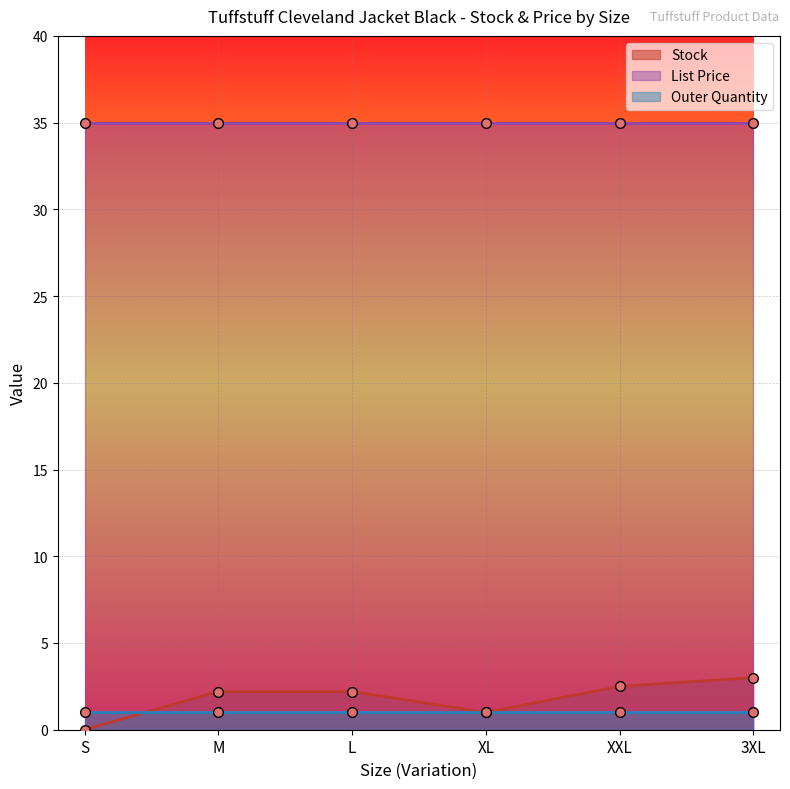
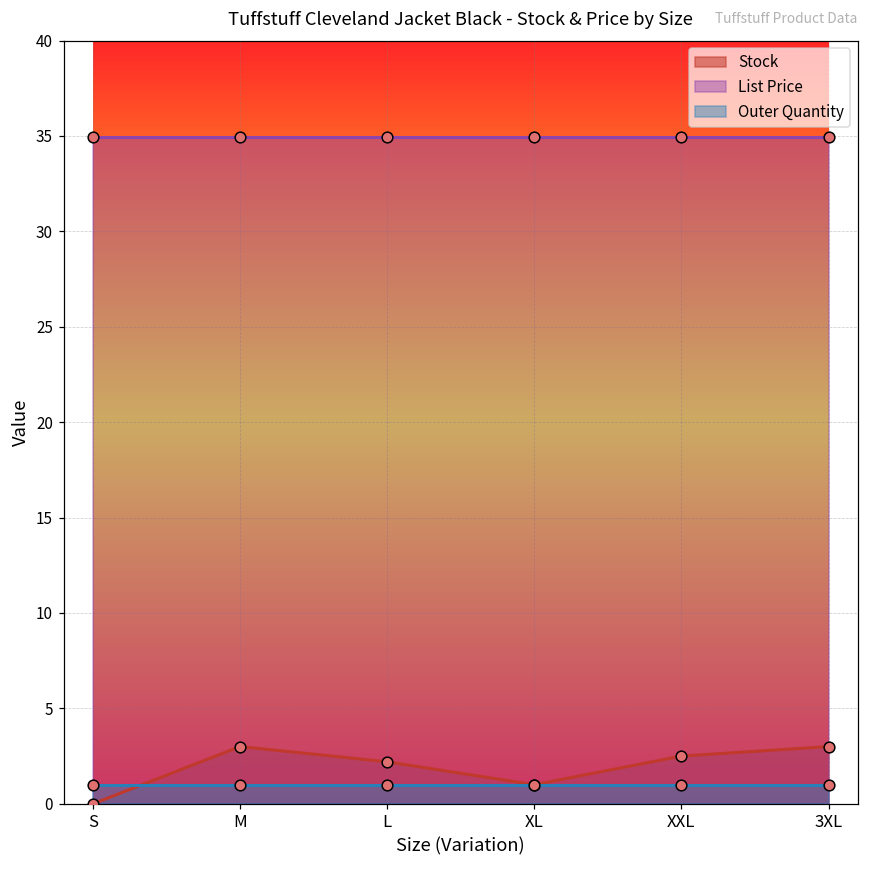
Stock, M: 2.2 -> 3.0
